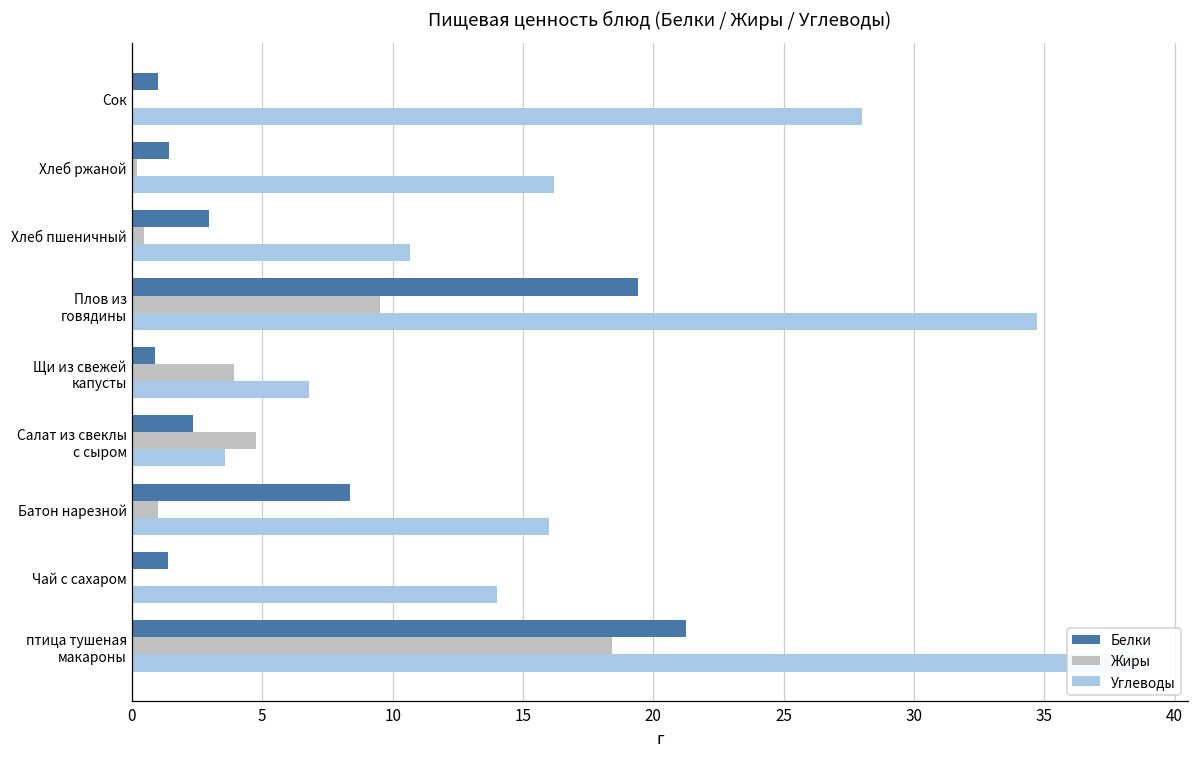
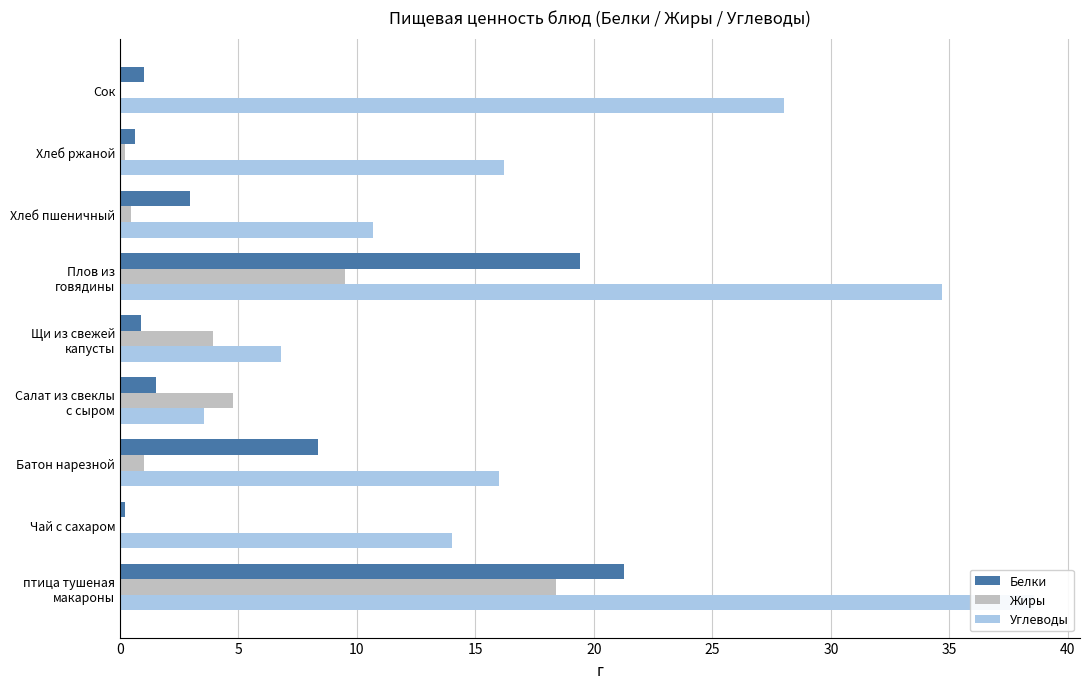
Белки, Хлеб ржаной: 1.4 -> 0.7
Белки, Салат из свеклы с сыром: 2.3 -> 1.5
Белки, Чай с сахаром: 1.4 -> 0.2
